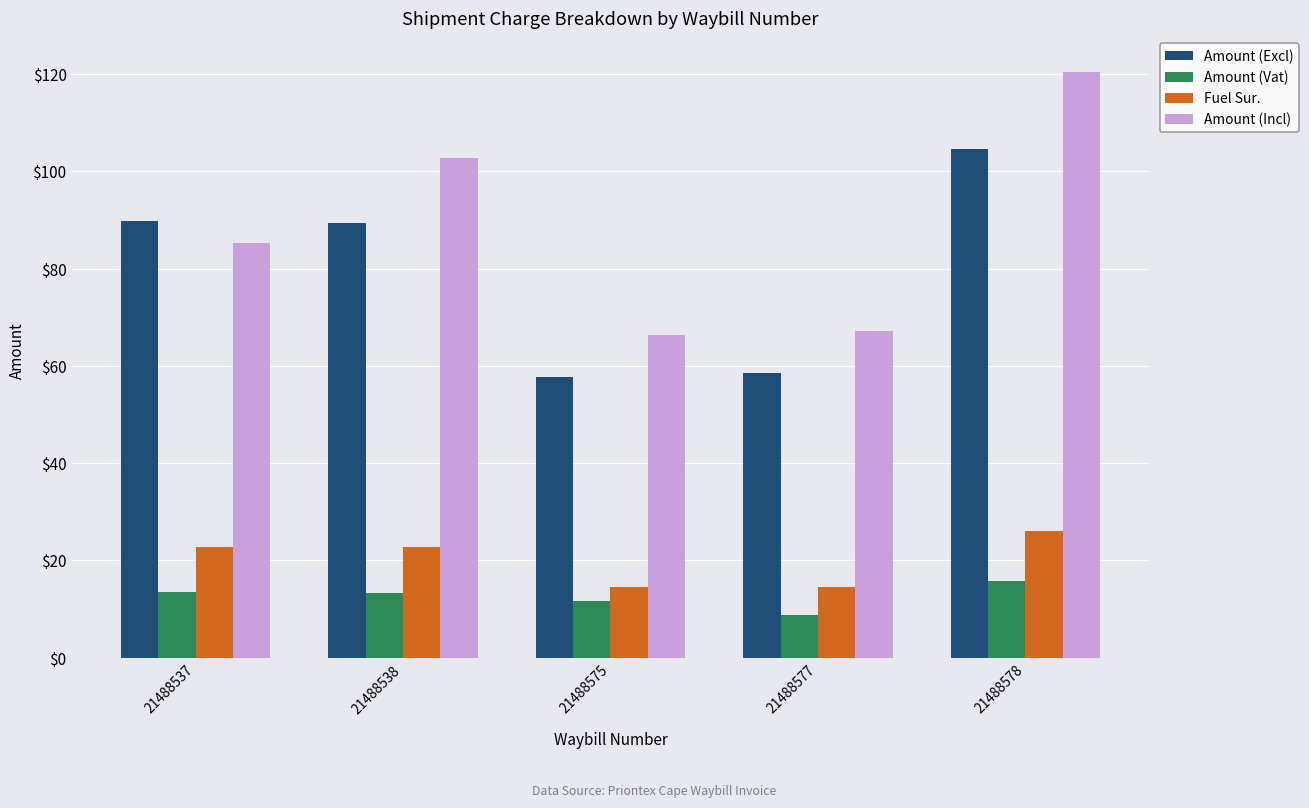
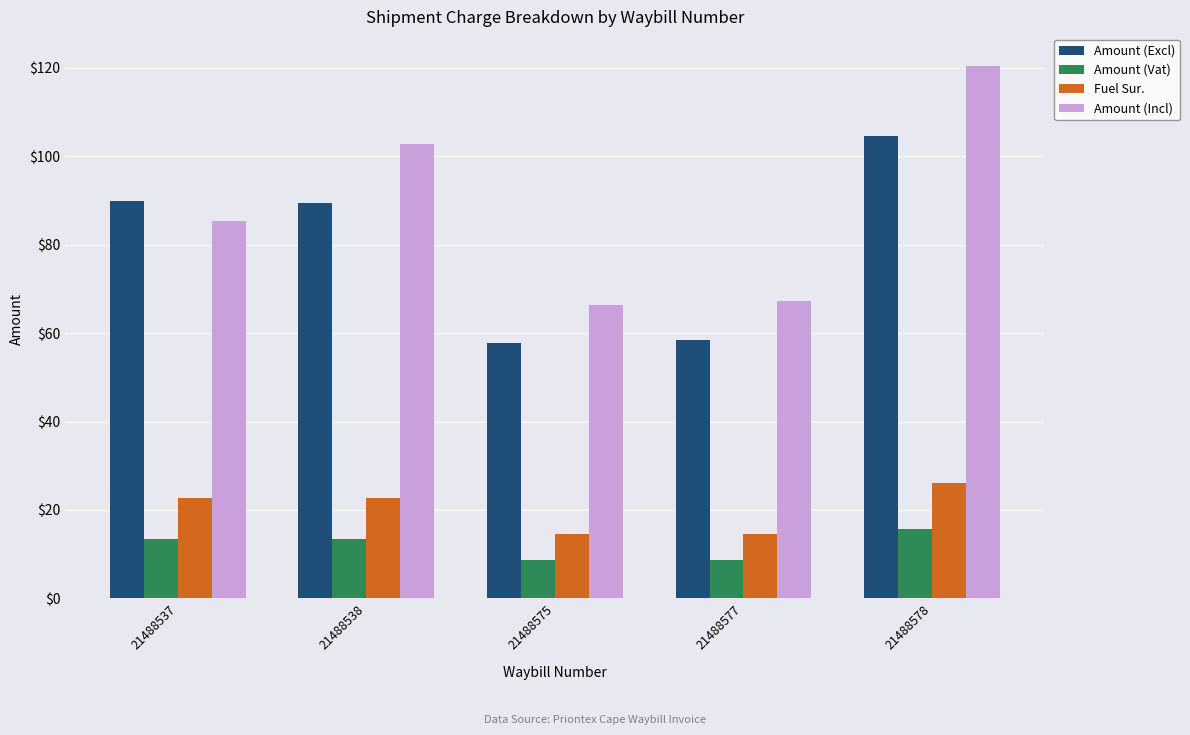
Amount (Vat), 21488575: $12 -> $9
